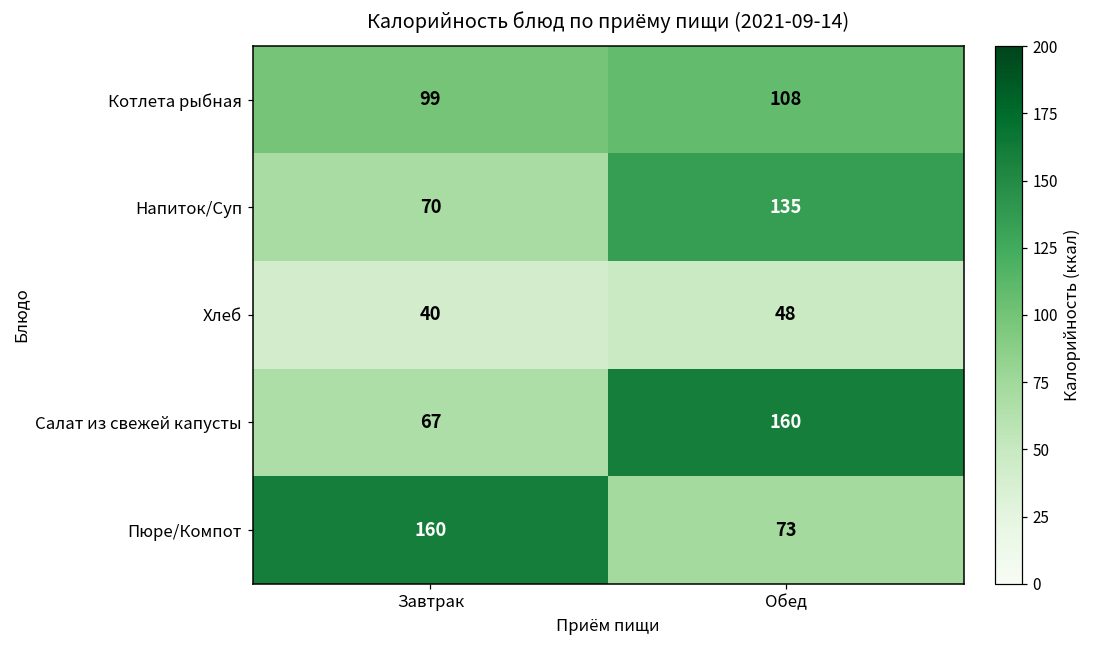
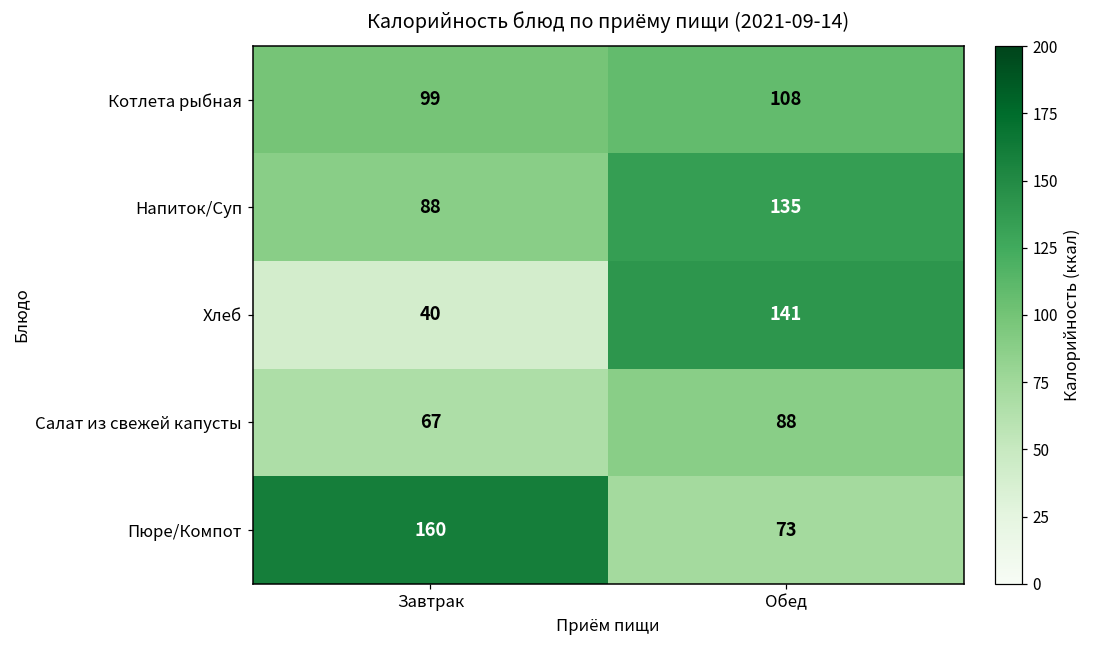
Напиток/Суп, Завтрак: 70 -> 88
Хлеб, Обед: 48 -> 141
Салат из свежей капусты, Обед: 160 -> 88
